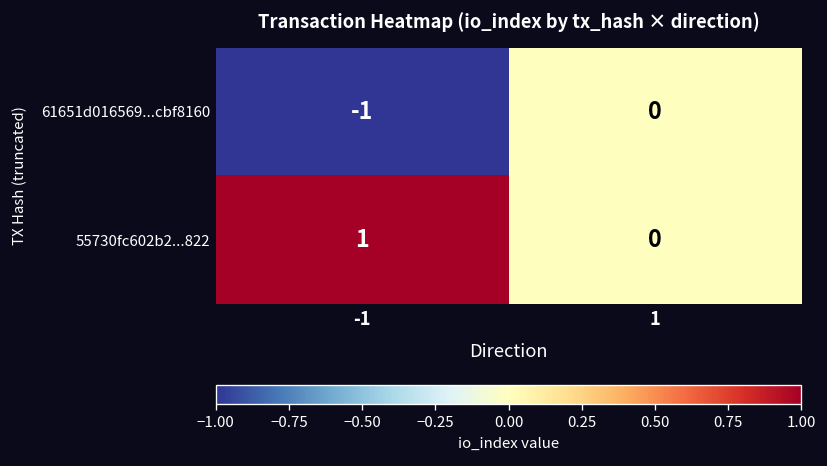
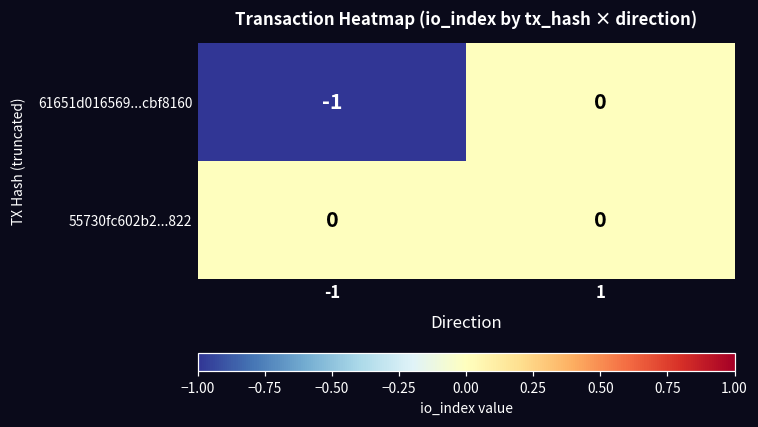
55730fc602b2...822, -1: 1 -> 0
